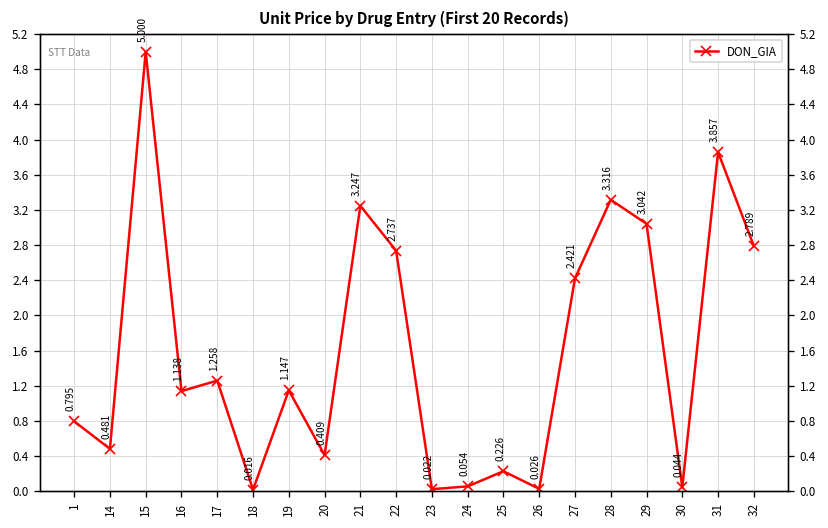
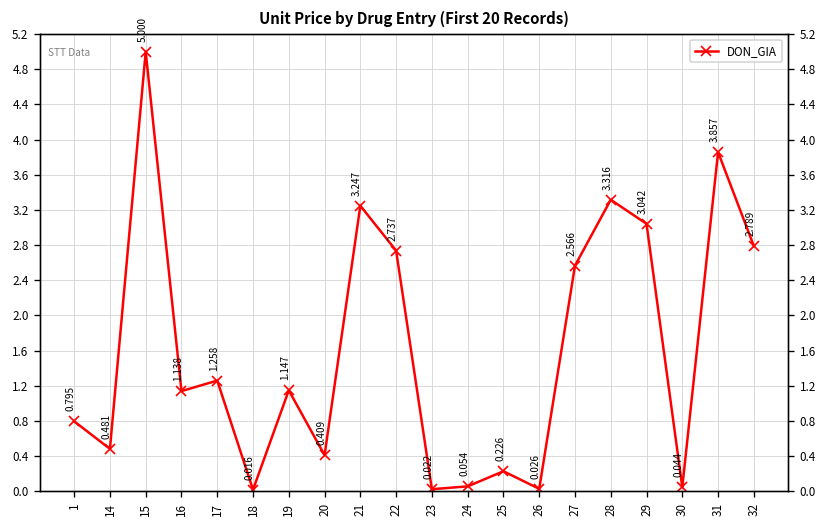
27: 2.421 -> 2.566
